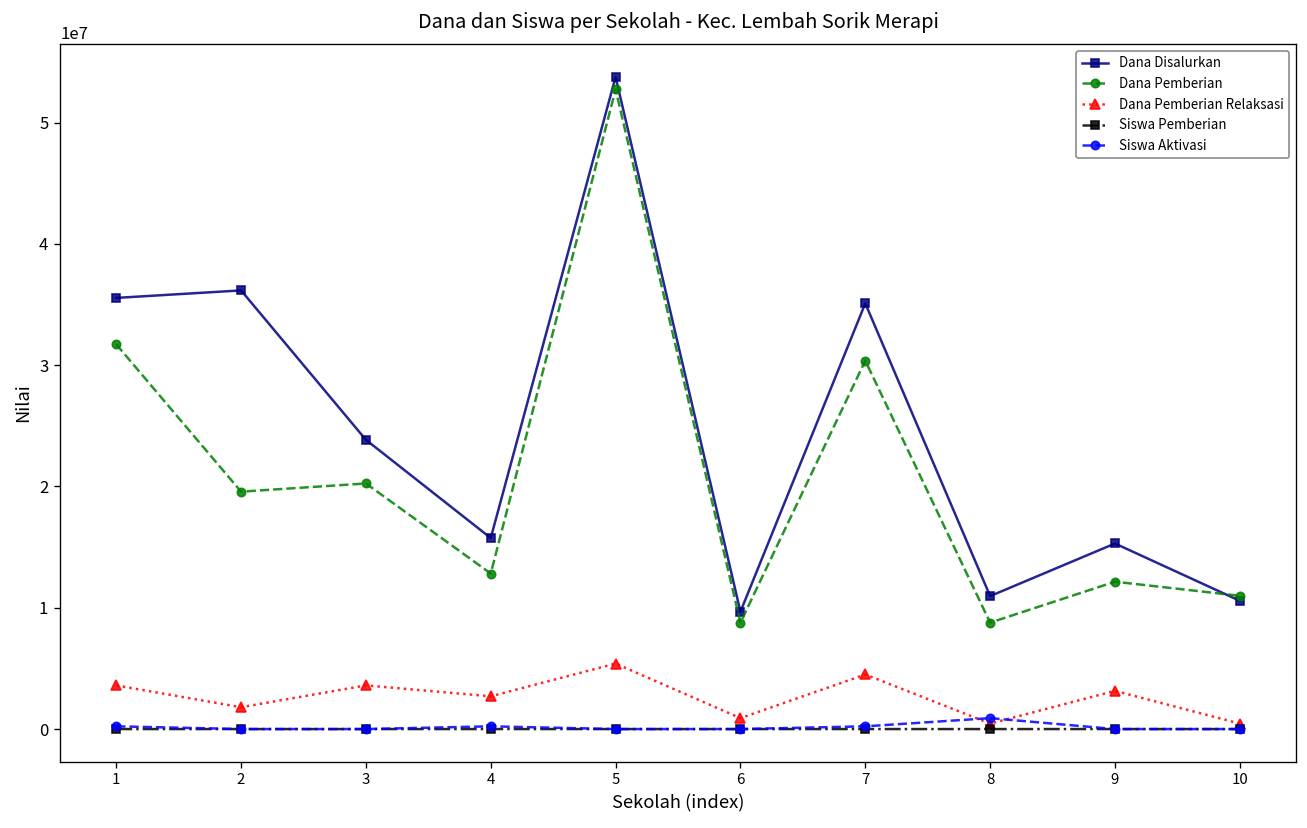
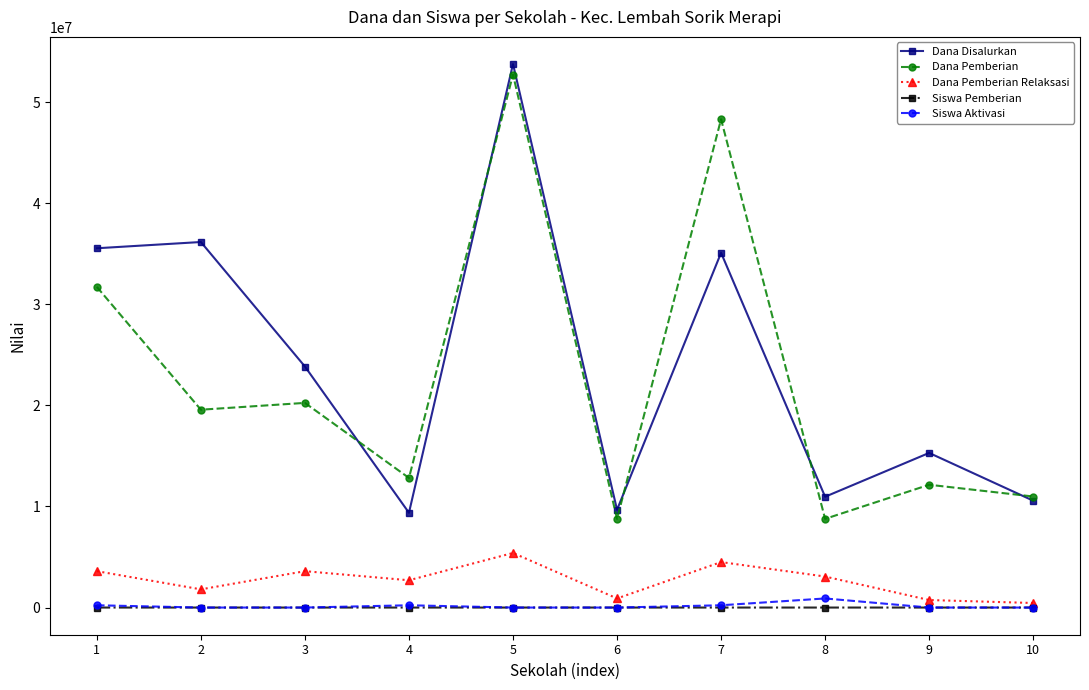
Dana Disalurkan, 4: 15800000 -> 9400000
Dana Pemberian, 7: 30400000 -> 48300000
Dana Pemberian Relaksasi, 8: 500000 -> 3100000
Dana Pemberian Relaksasi, 9: 3200000 -> 700000
